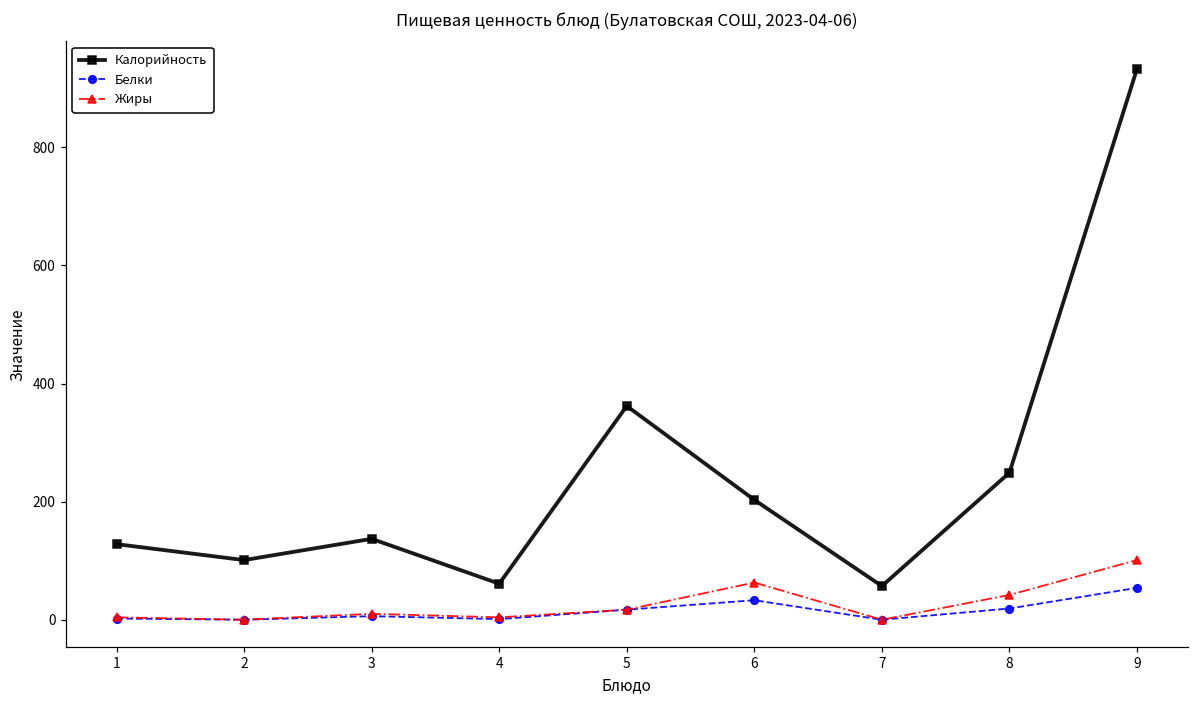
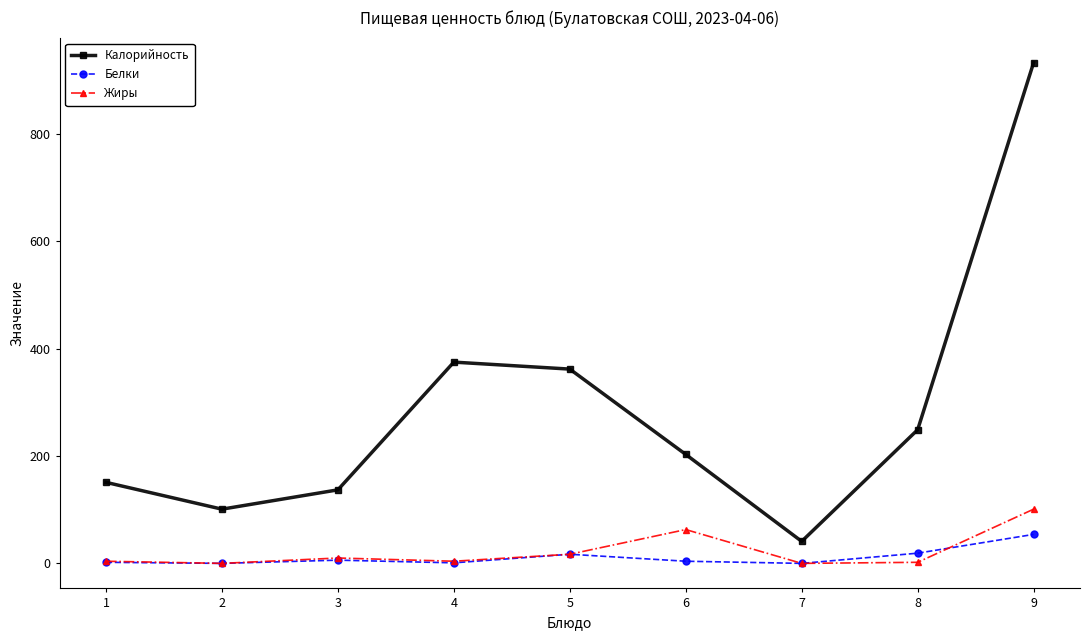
Калорийность, 1: 130 -> 150
Калорийность, 4: 60 -> 380
Белки, 6: 30 -> 0
Калорийность, 7: 60 -> 40
Жиры, 8: 40 -> 0
